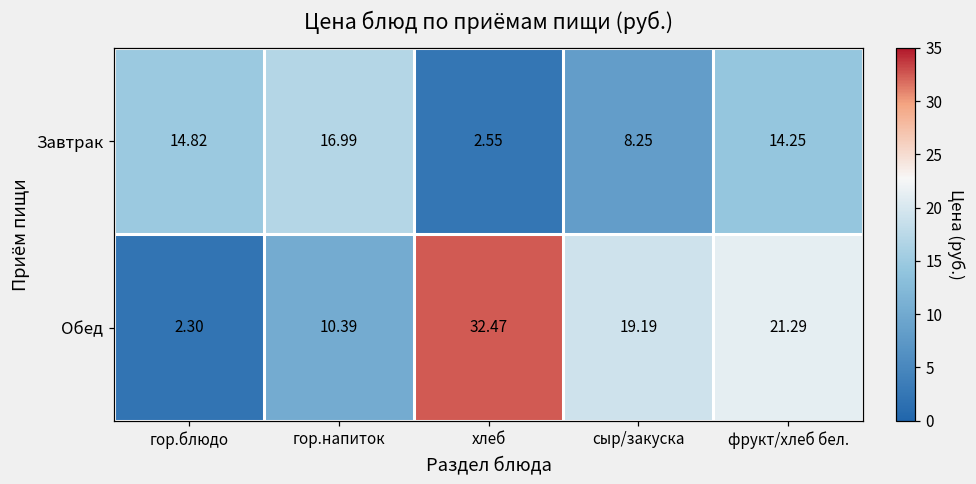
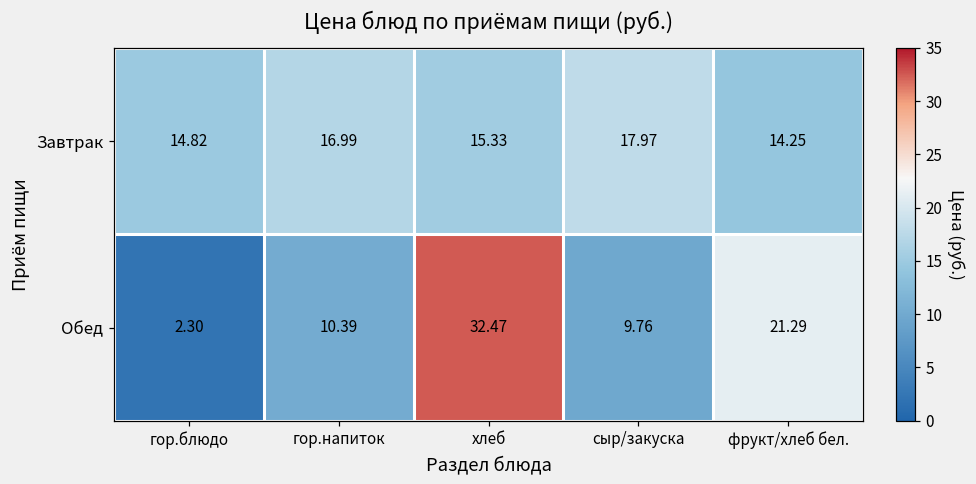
Завтрак, хлеб: 2.55 -> 15.33
Завтрак, сыр/закуска: 8.25 -> 17.97
Обед, сыр/закуска: 19.19 -> 9.76
